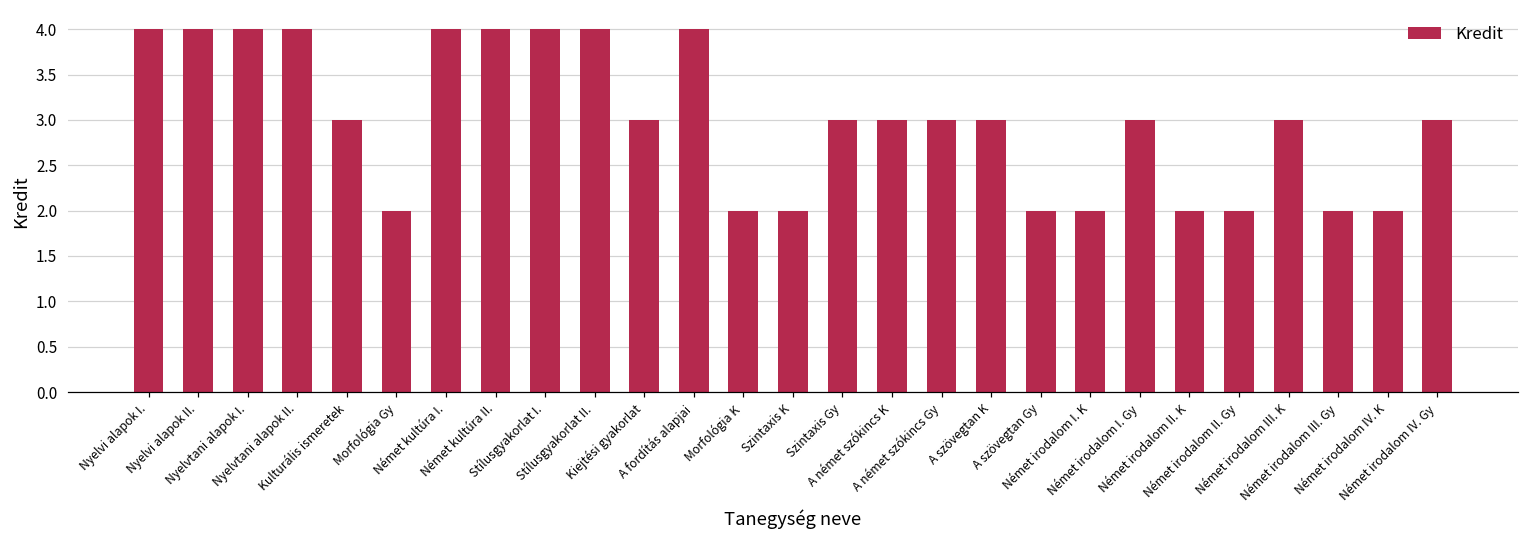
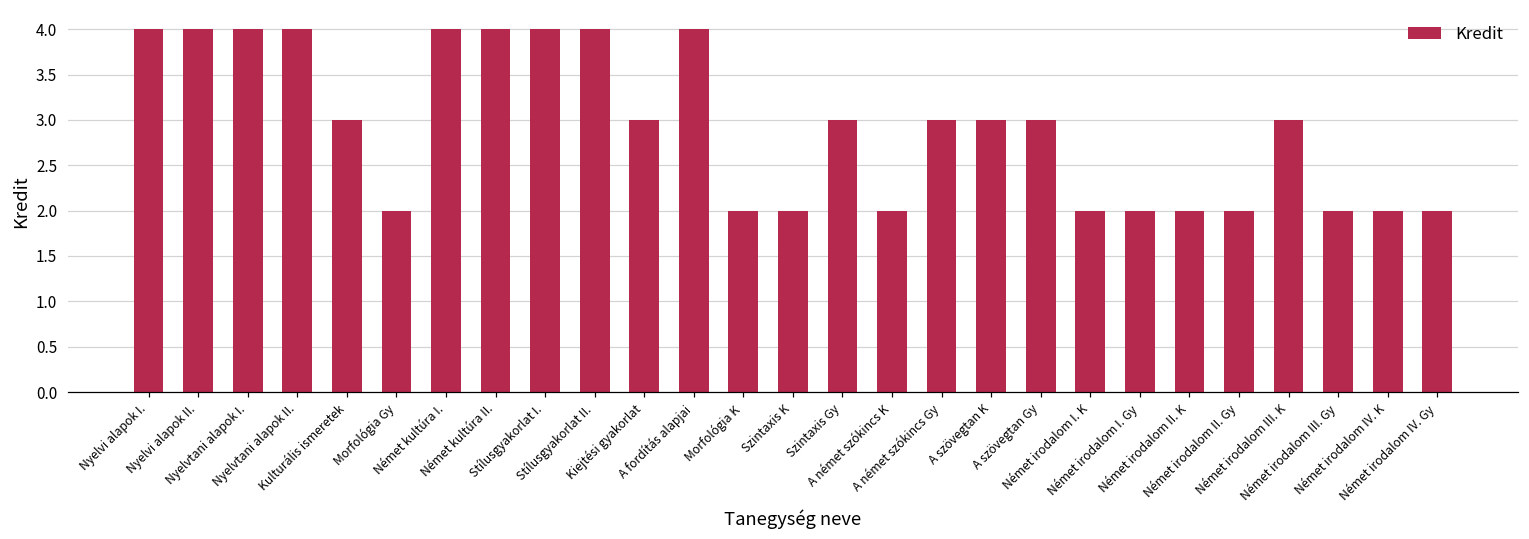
A német szókincs K: 3 -> 2
A szövegtan Gy: 2 -> 3
Német irodalom I. Gy: 3 -> 2
Német irodalom IV. Gy: 3 -> 2
